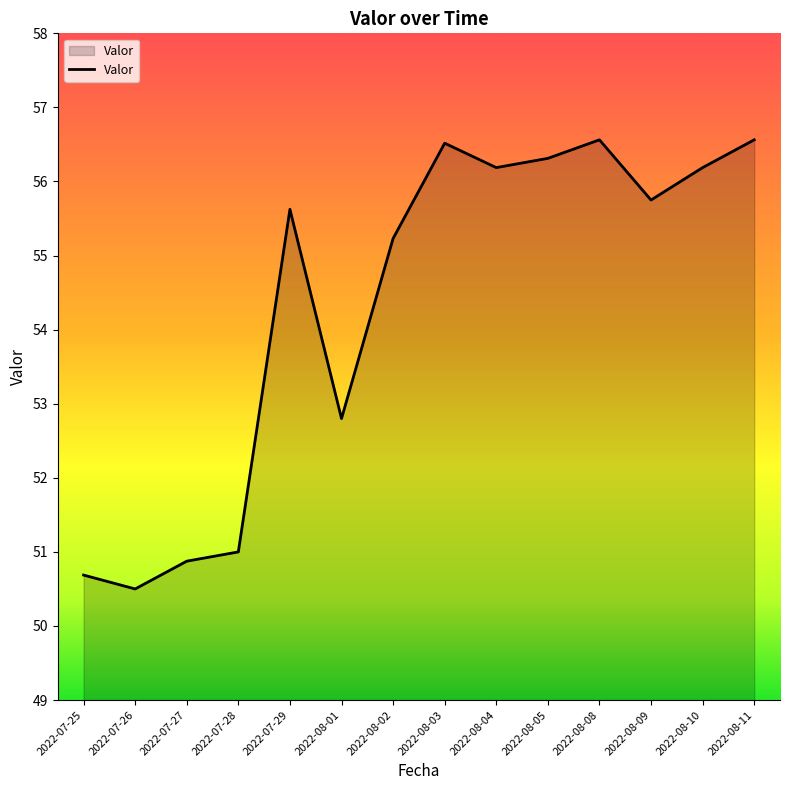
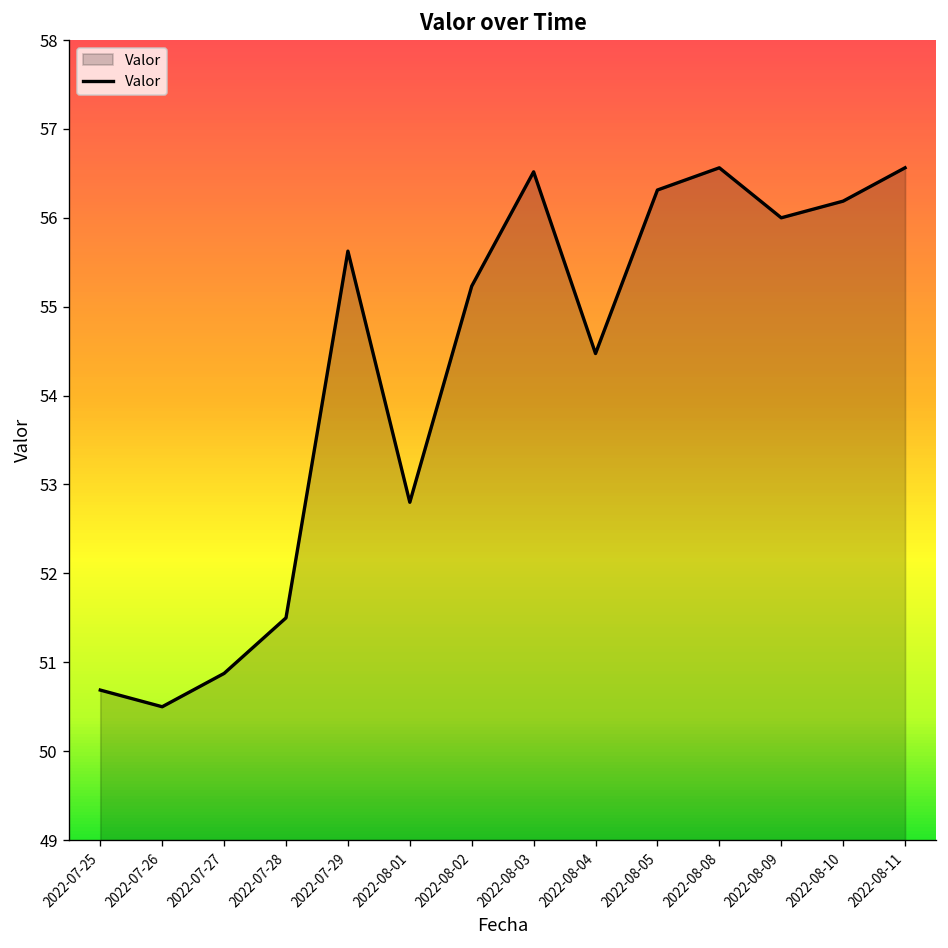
2022-07-28: 51.0 -> 51.5
2022-08-04: 56.2 -> 54.5
2022-08-09: 55.8 -> 56.0
